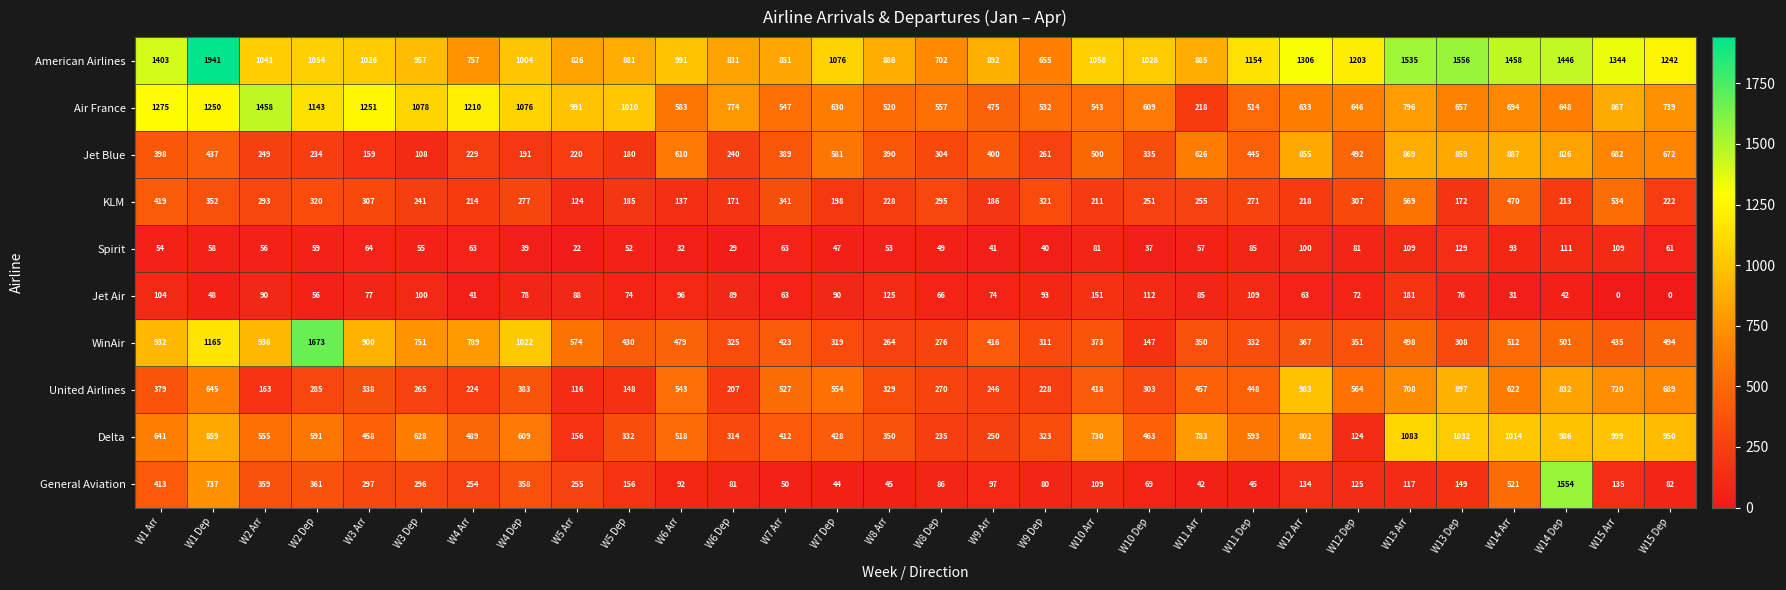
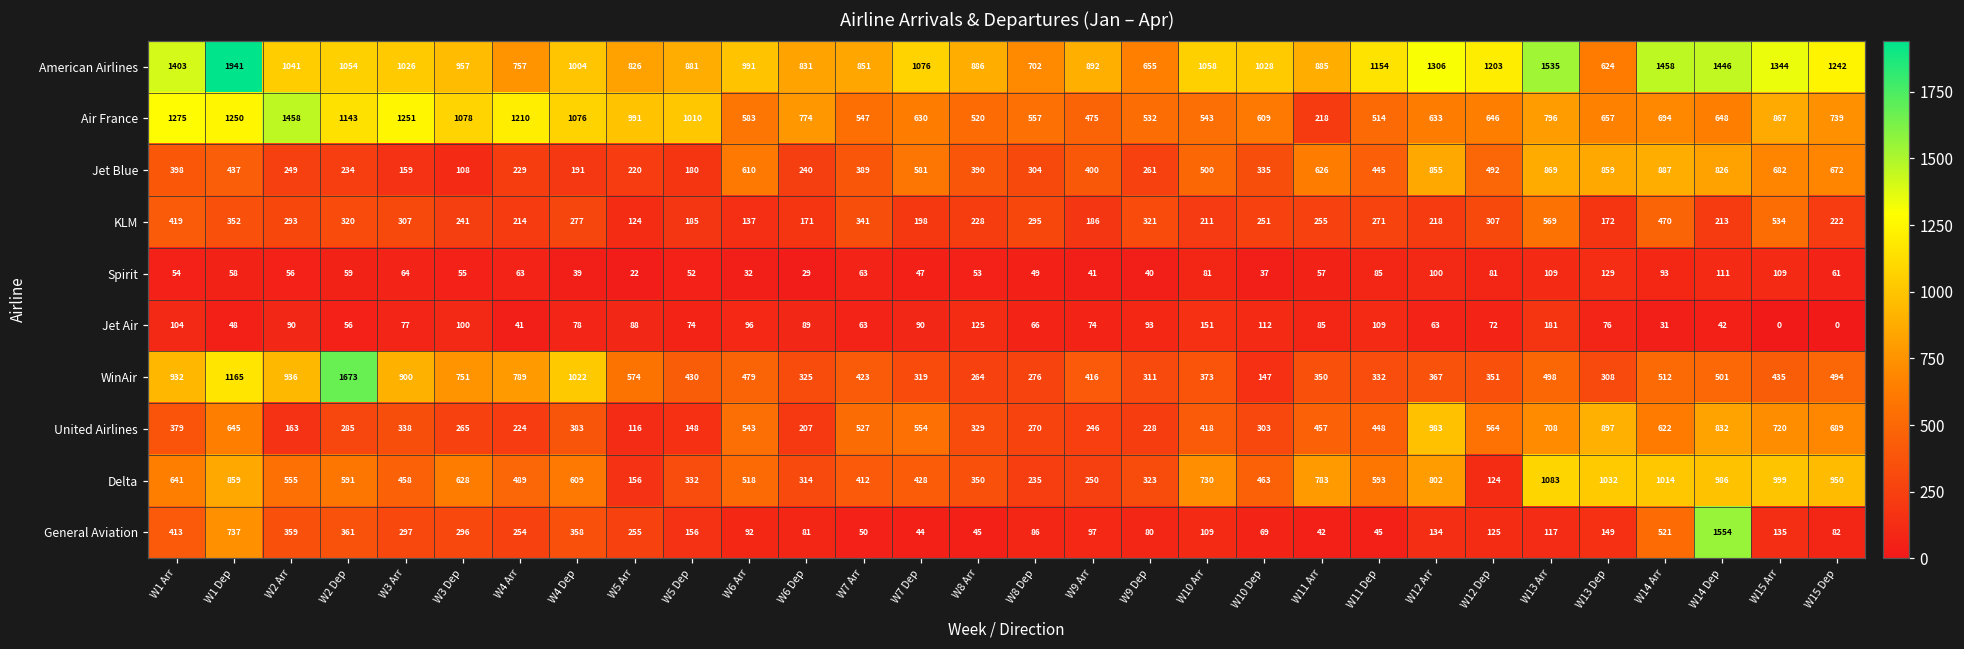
American Airlines, W13 Dep: 1556 -> 624
